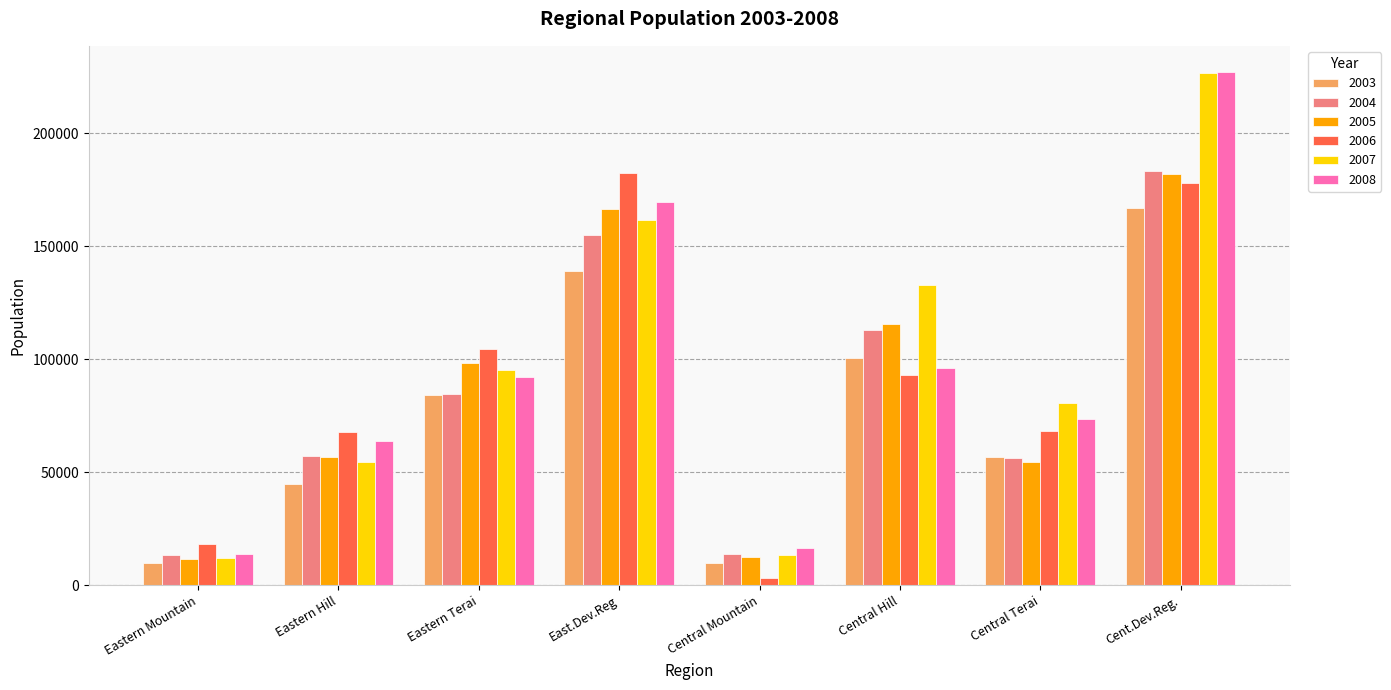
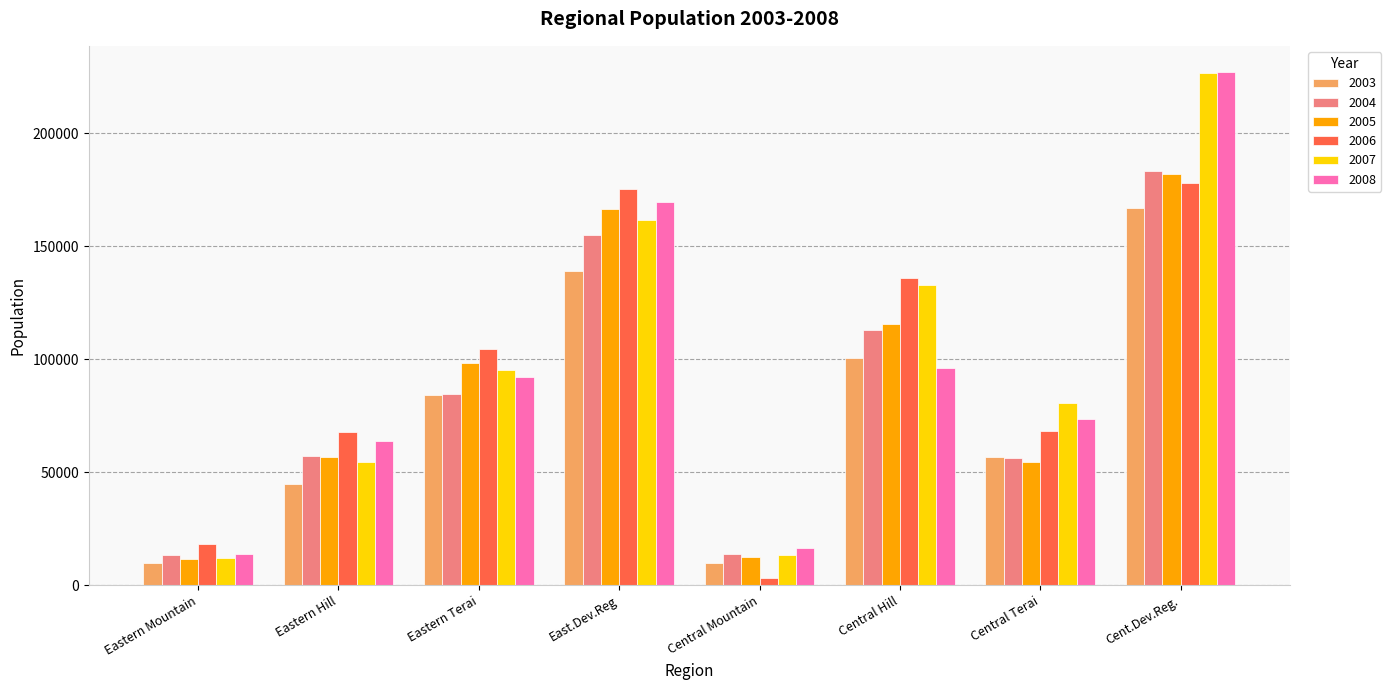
2006, East.Dev.Reg: 182000 -> 175000
2006, Central Hill: 93000 -> 136000
